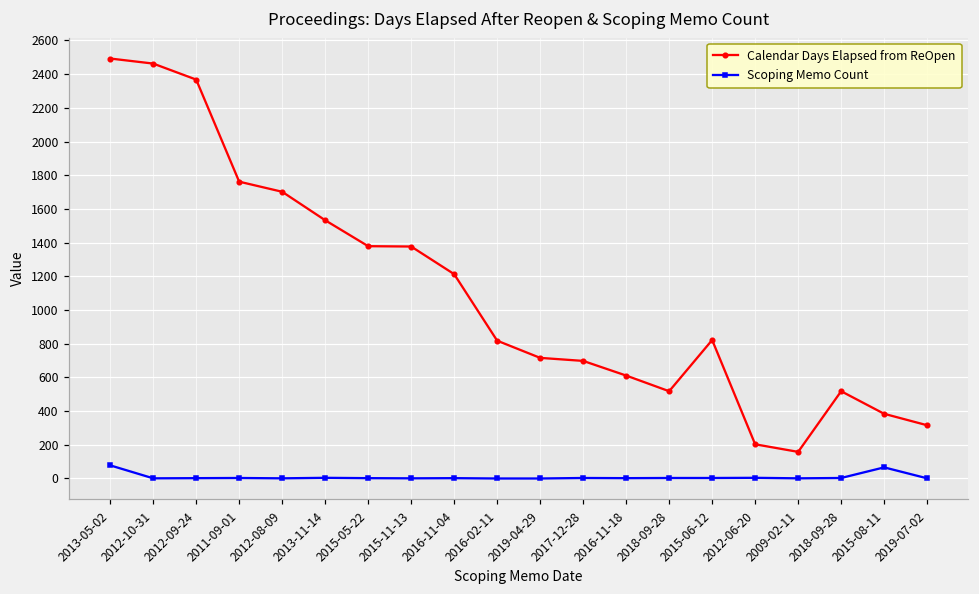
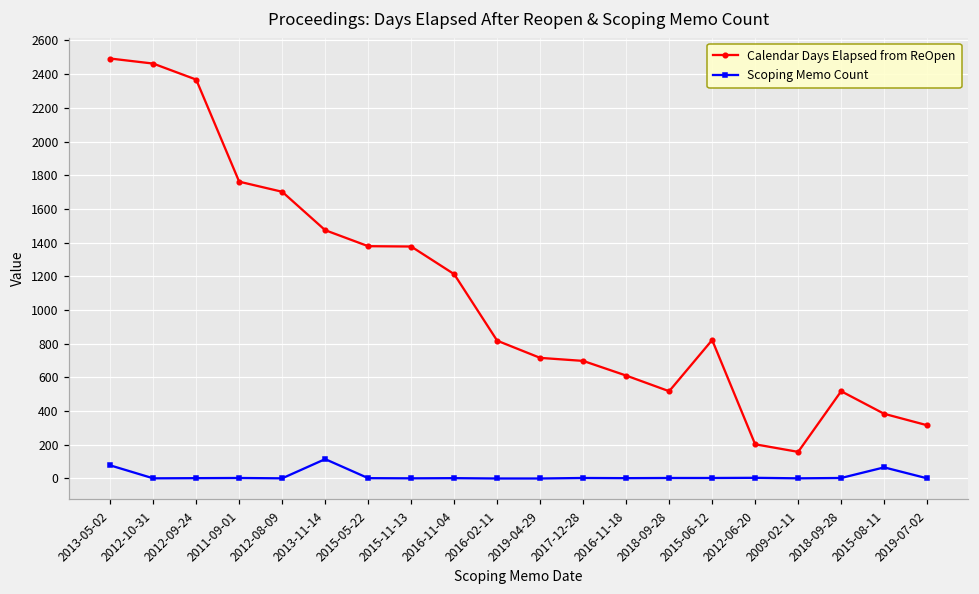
Calendar Days Elapsed from ReOpen, 2013-11-14: 1530 -> 1470
Scoping Memo Count, 2013-11-14: 0 -> 120
